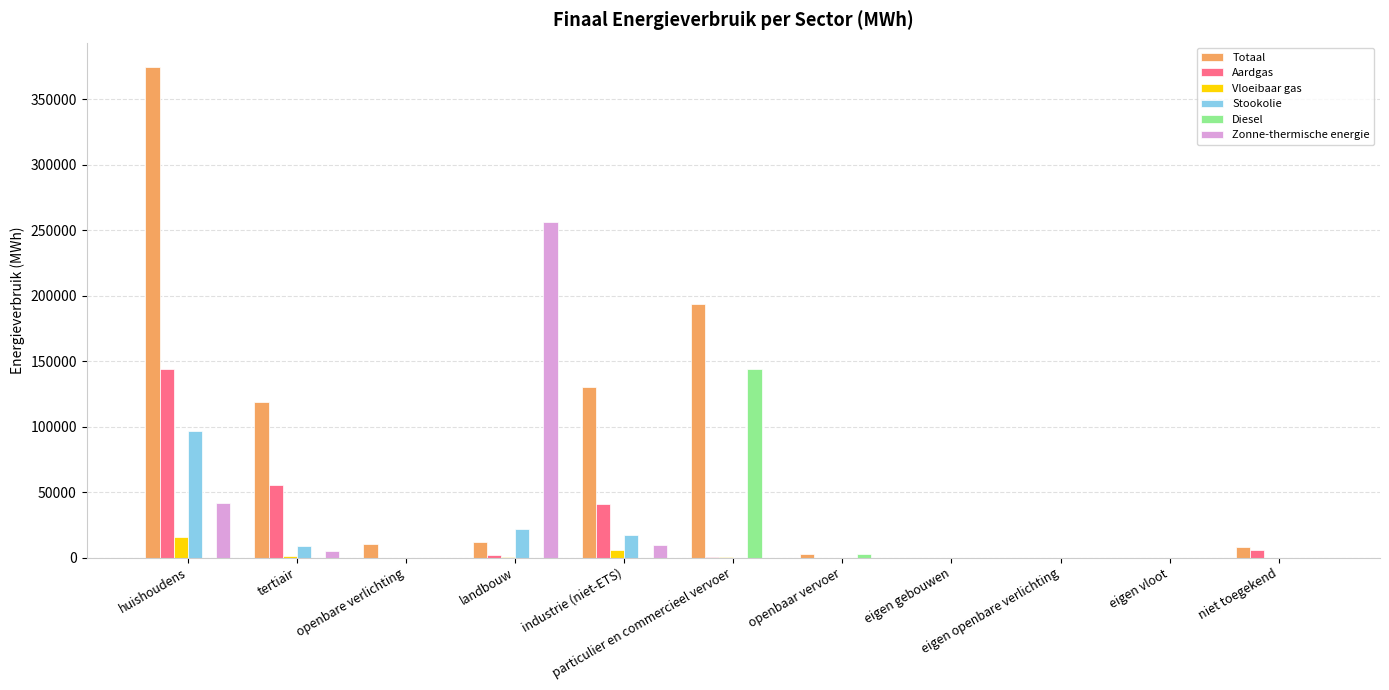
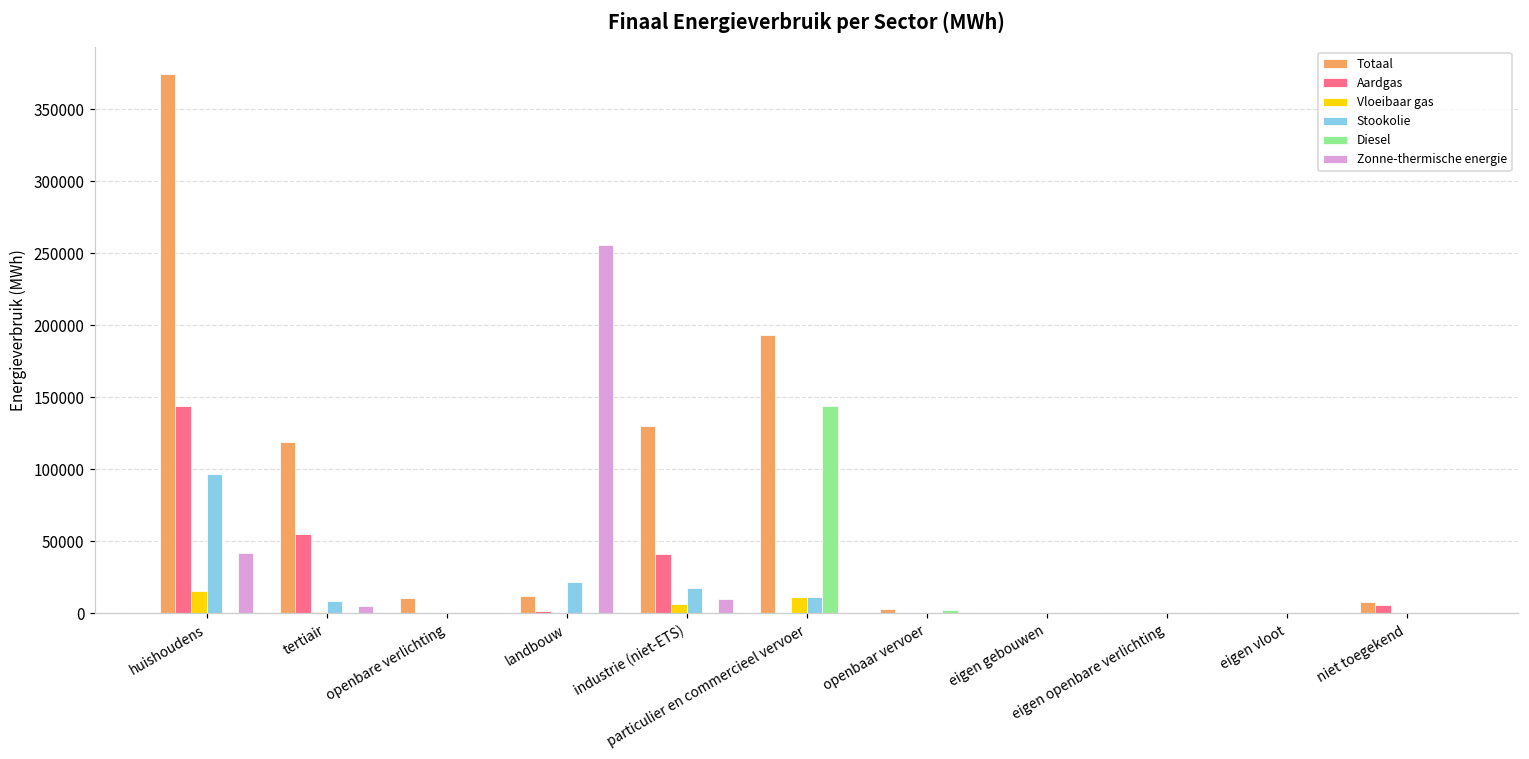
Vloeibaar gas, particulier en commercieel vervoer: 0 -> 11000
Stookolie, particulier en commercieel vervoer: 0 -> 12000
